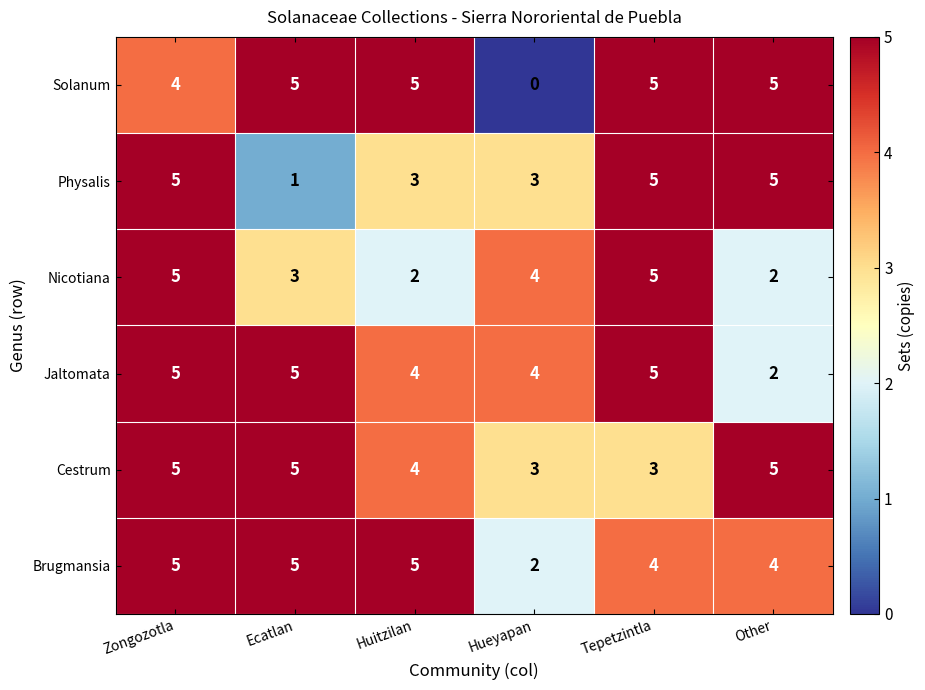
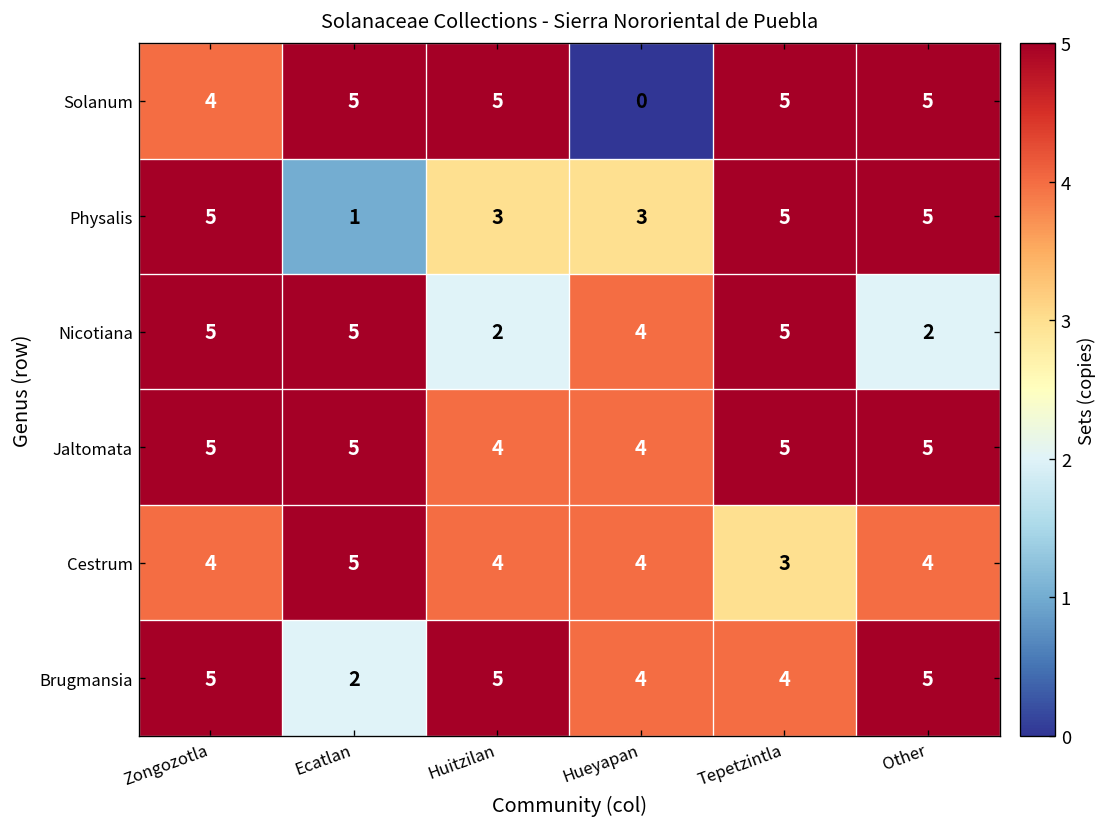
Nicotiana, Ecatlan: 3 -> 5
Jaltomata, Other: 2 -> 5
Cestrum, Zongozotla: 5 -> 4
Cestrum, Hueyapan: 3 -> 4
Cestrum, Other: 5 -> 4
Brugmansia, Ecatlan: 5 -> 2
Brugmansia, Hueyapan: 2 -> 4
Brugmansia, Other: 4 -> 5
